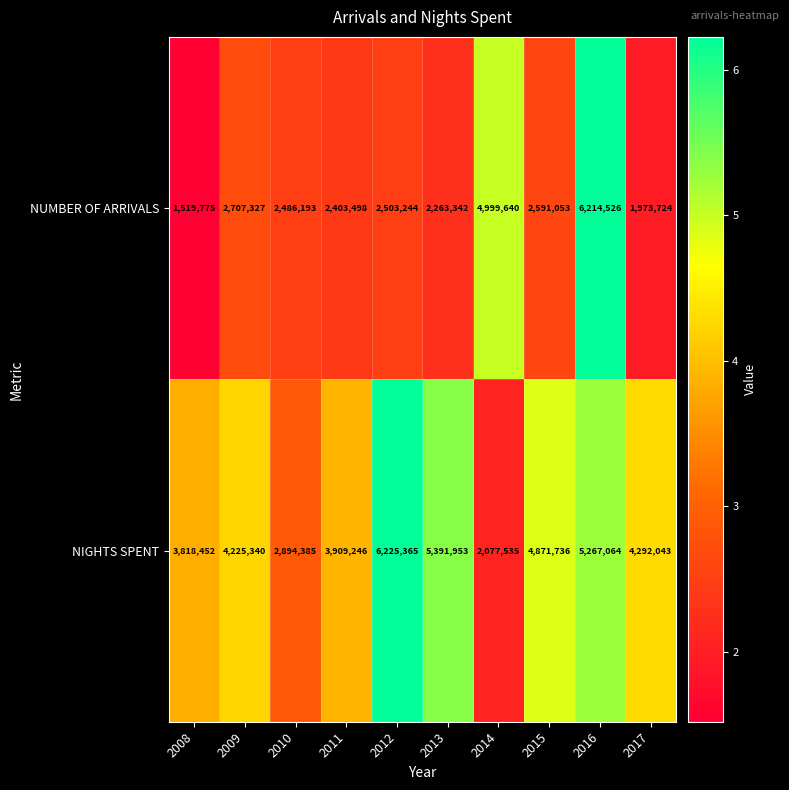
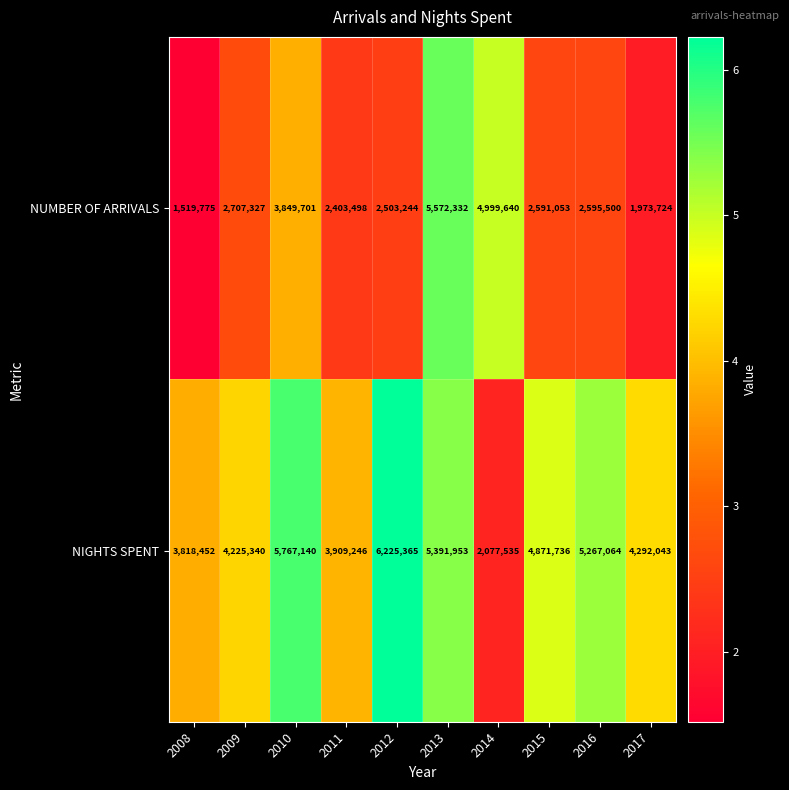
NUMBER OF ARRIVALS, 2010: 2,486,193 -> 3,849,701
NUMBER OF ARRIVALS, 2013: 2,263,342 -> 5,572,332
NUMBER OF ARRIVALS, 2016: 6,214,526 -> 2,595,500
NIGHTS SPENT, 2010: 2,894,385 -> 5,767,140
